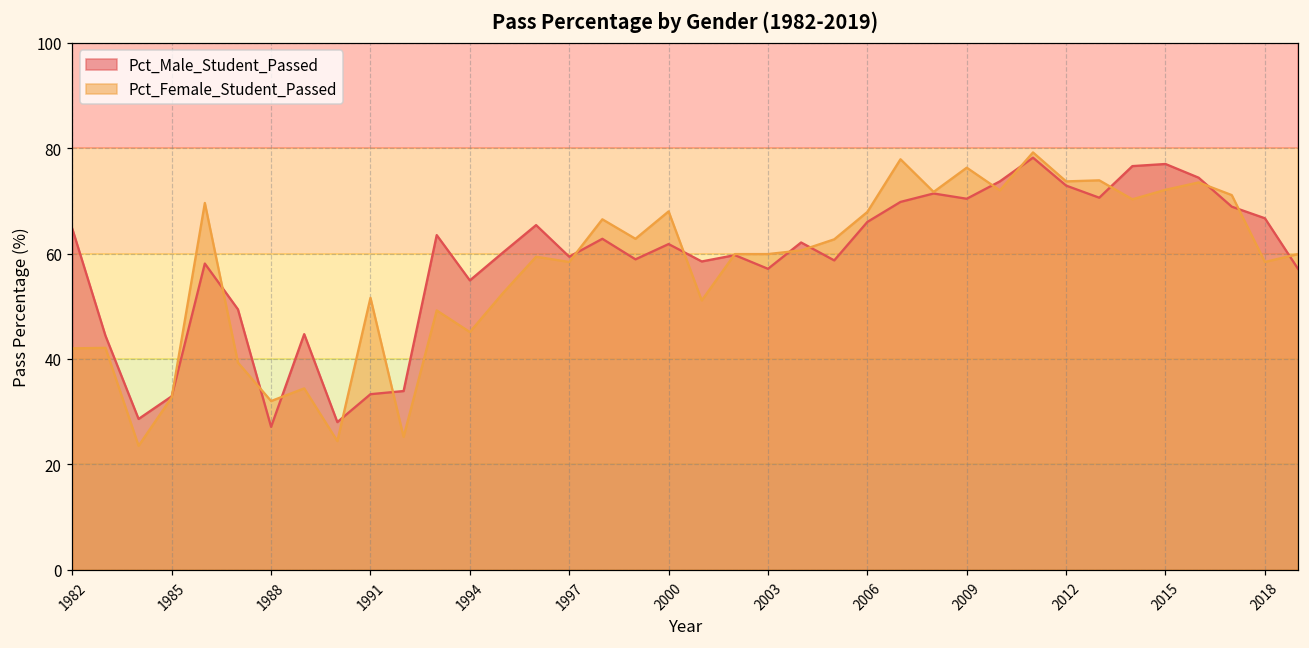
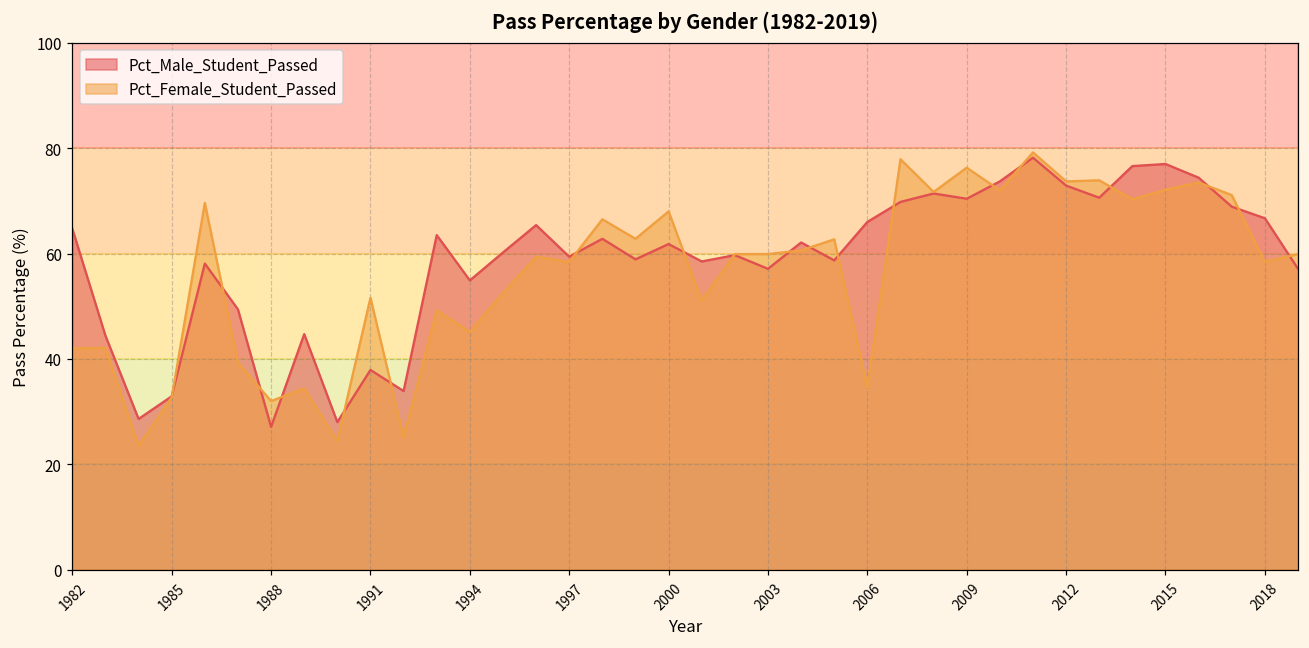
Pct_Male_Student_Passed, 1991: 33 -> 38
Pct_Female_Student_Passed, 2006: 68 -> 35
